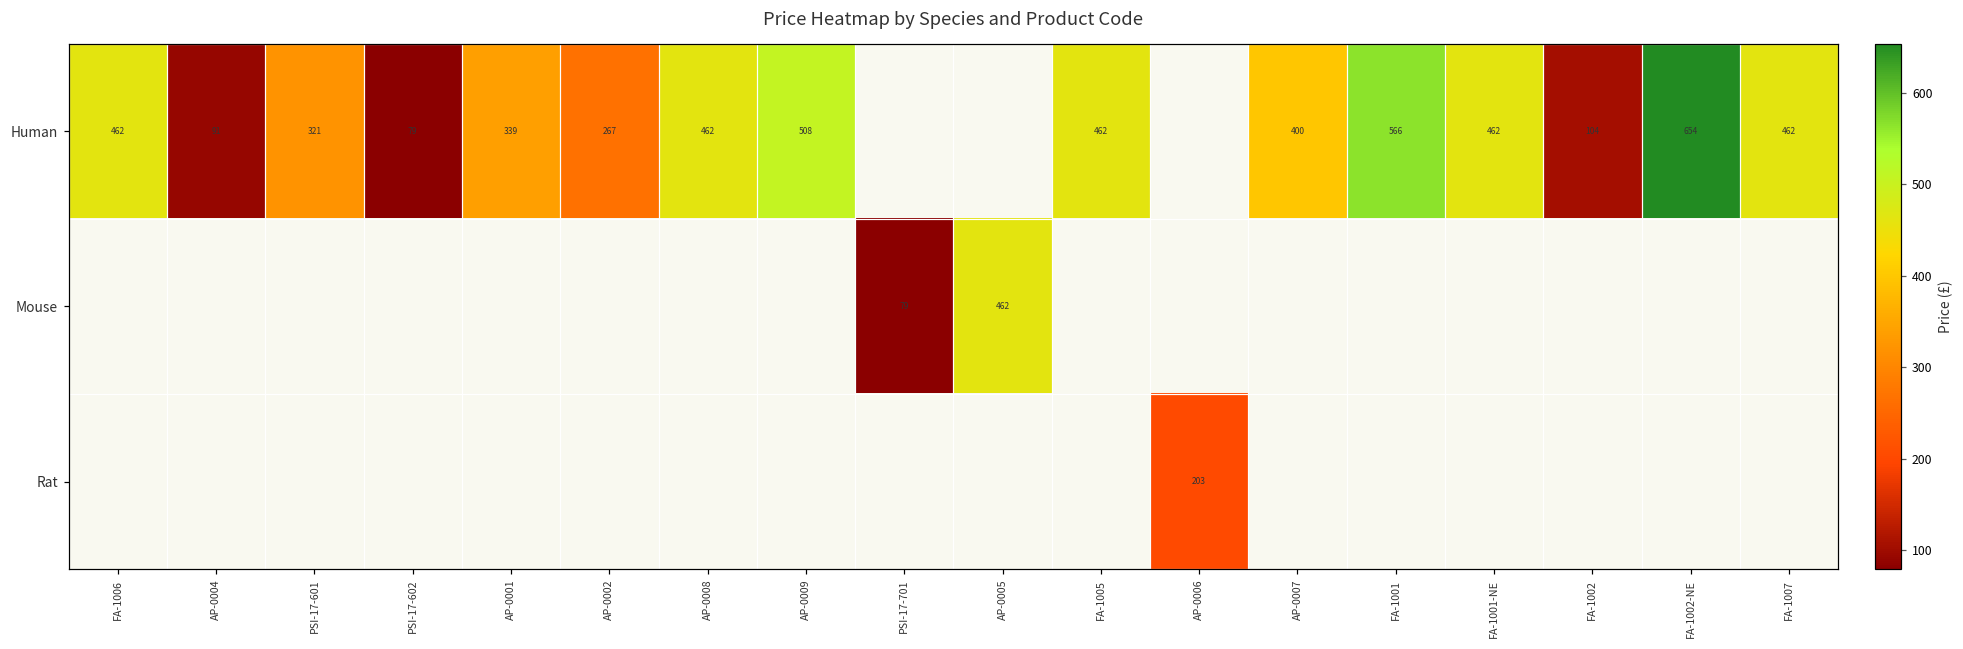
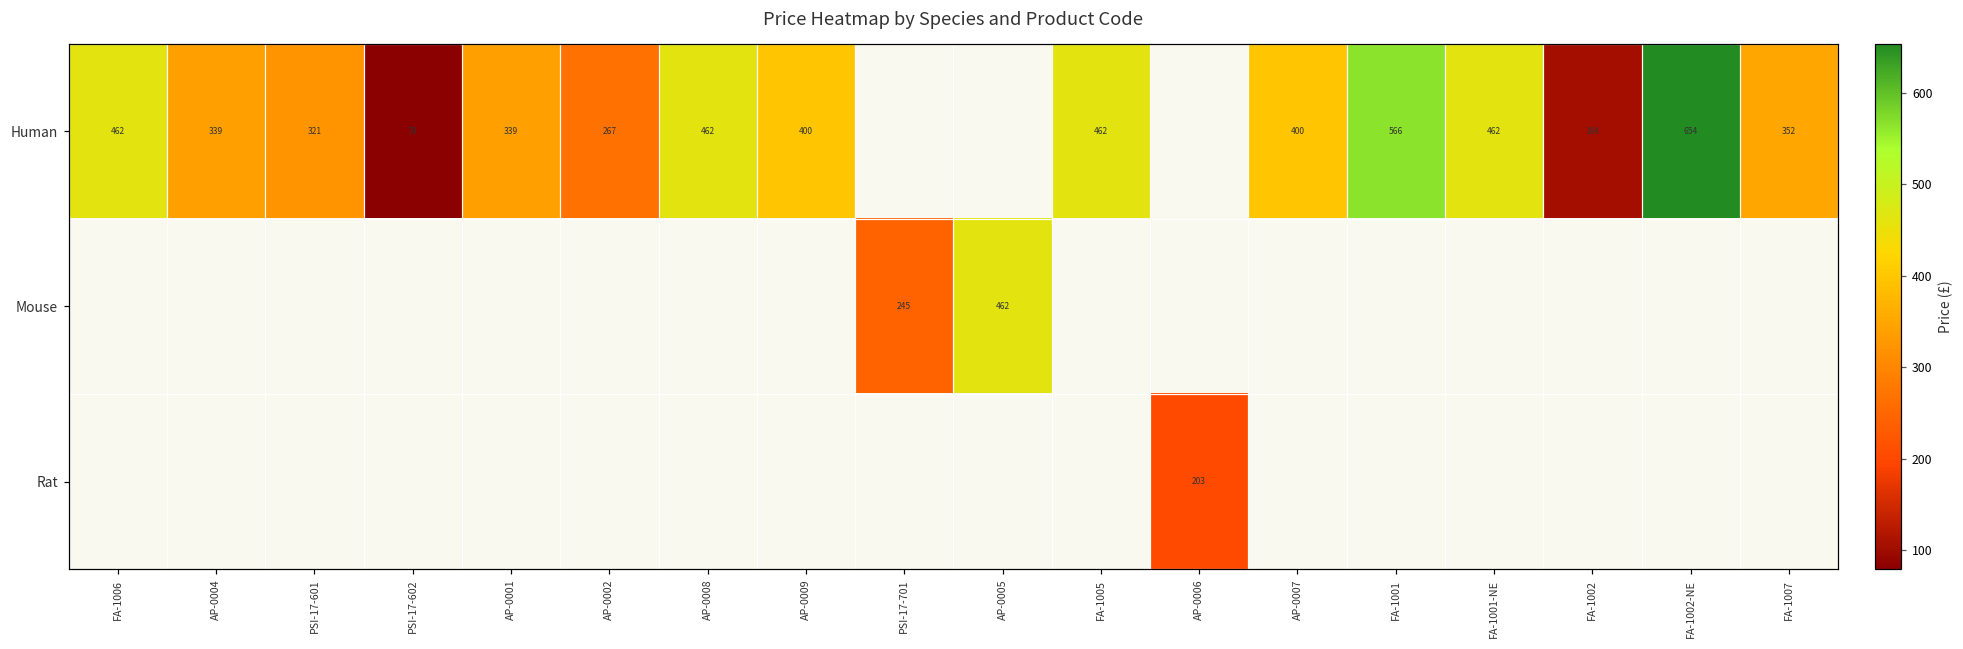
Human, AP-0004: 91 -> 339
Human, AP-0009: 508 -> 400
Human, FA-1007: 462 -> 352
Mouse, PSI-17-701: 79 -> 245
